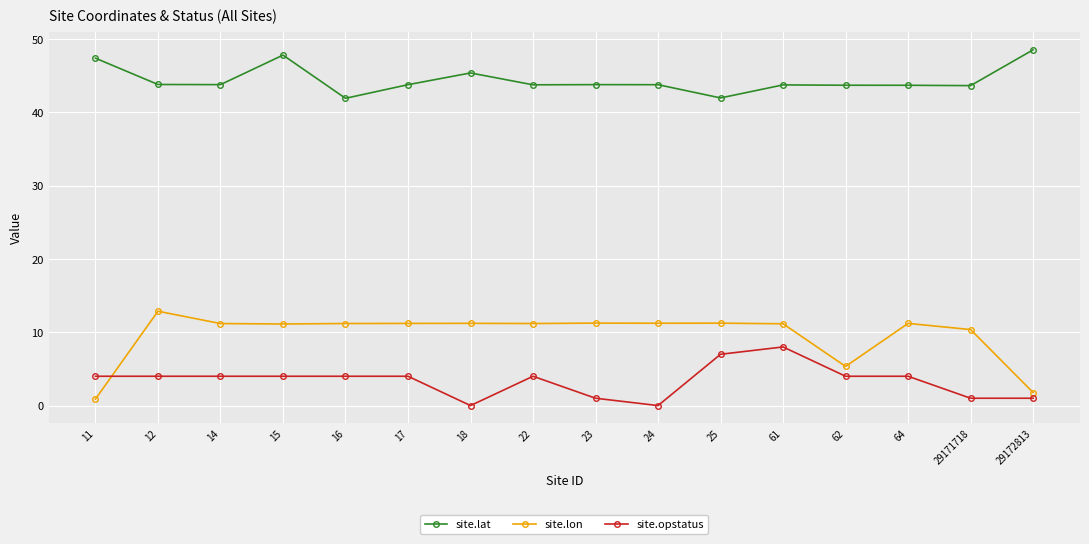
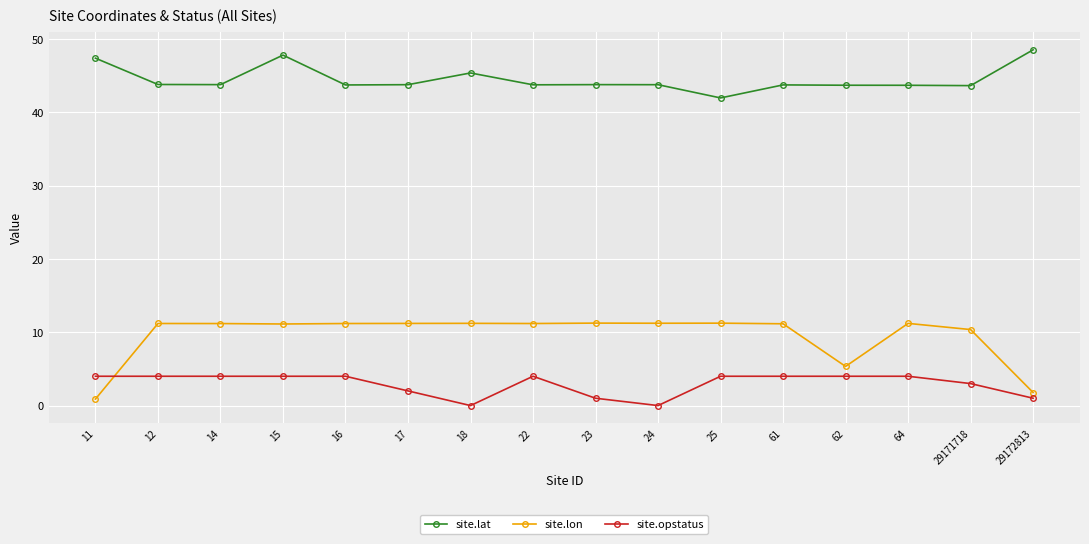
site.lon, 12: 13 -> 11
site.lat, 16: 42 -> 44
site.opstatus, 17: 4 -> 2
site.opstatus, 25: 7 -> 4
site.opstatus, 61: 8 -> 4
site.opstatus, 29171718: 1 -> 3
